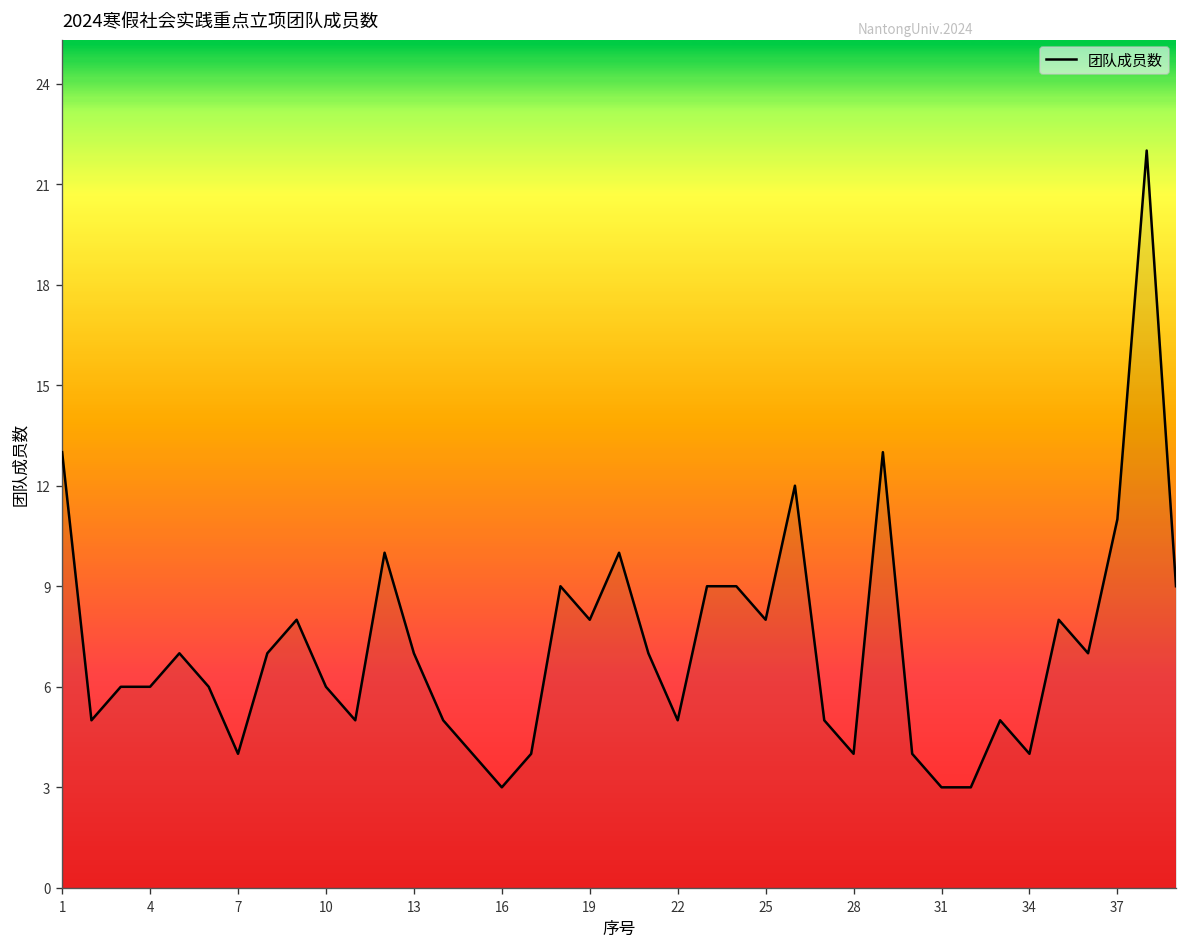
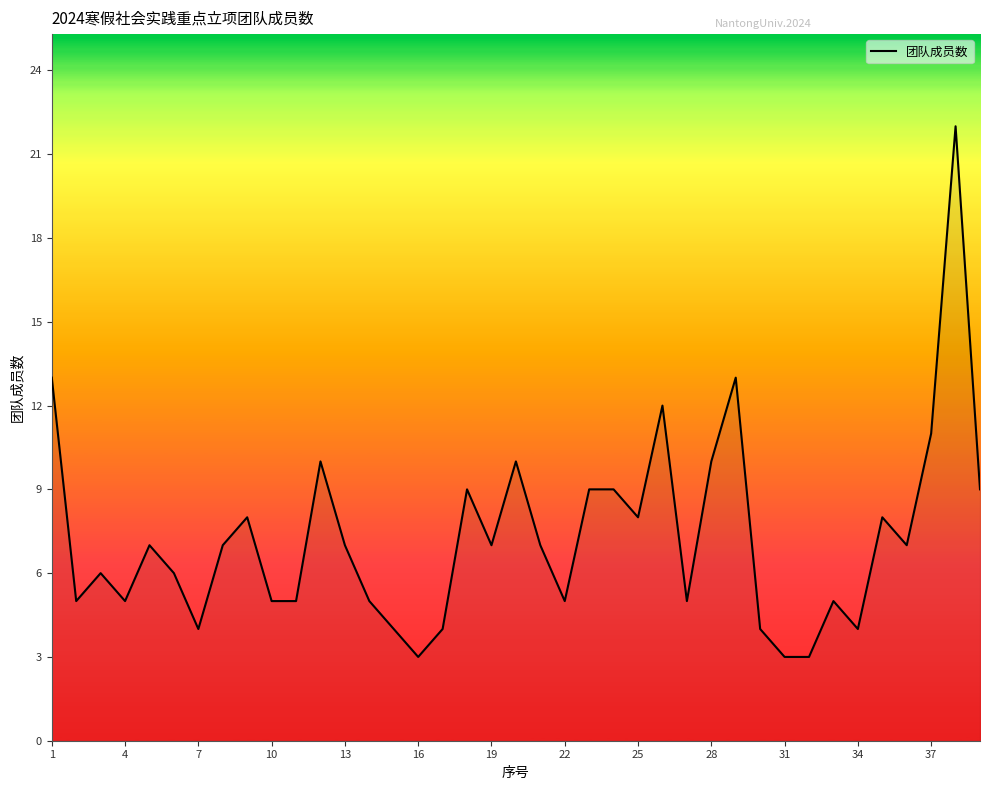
4: 6 -> 5
10: 6 -> 5
19: 8 -> 7
28: 4 -> 10
